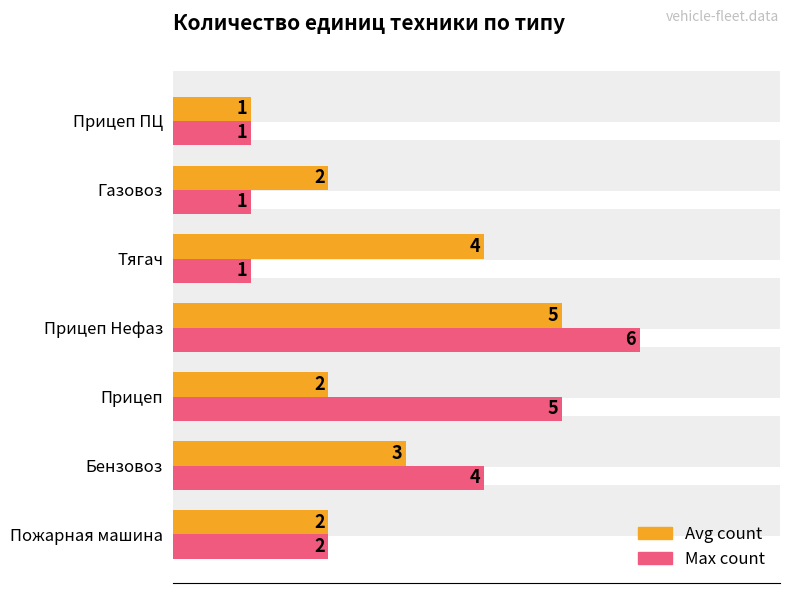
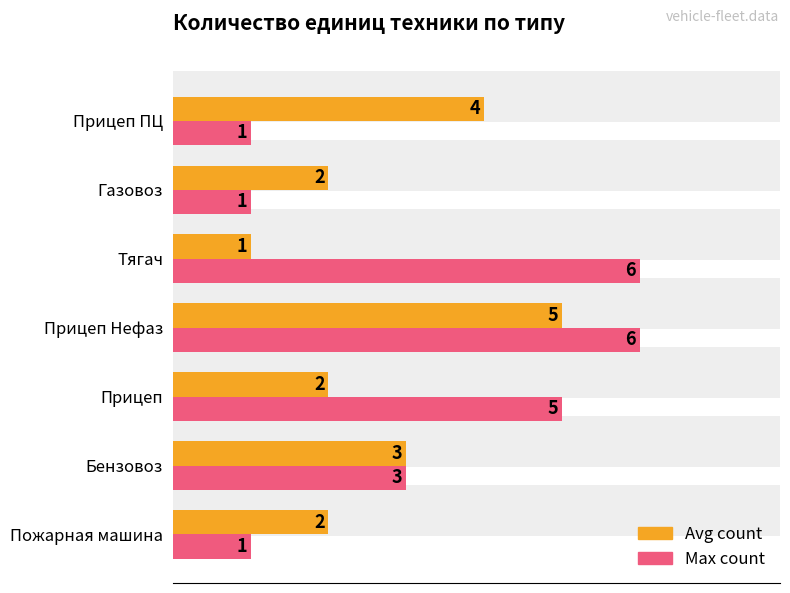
Avg count, Прицеп ПЦ: 1 -> 4
Avg count, Тягач: 4 -> 1
Max count, Тягач: 1 -> 6
Max count, Бензовоз: 4 -> 3
Max count, Пожарная машина: 2 -> 1
